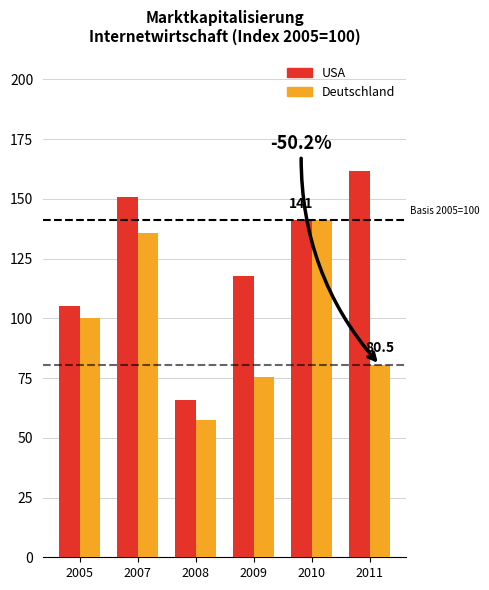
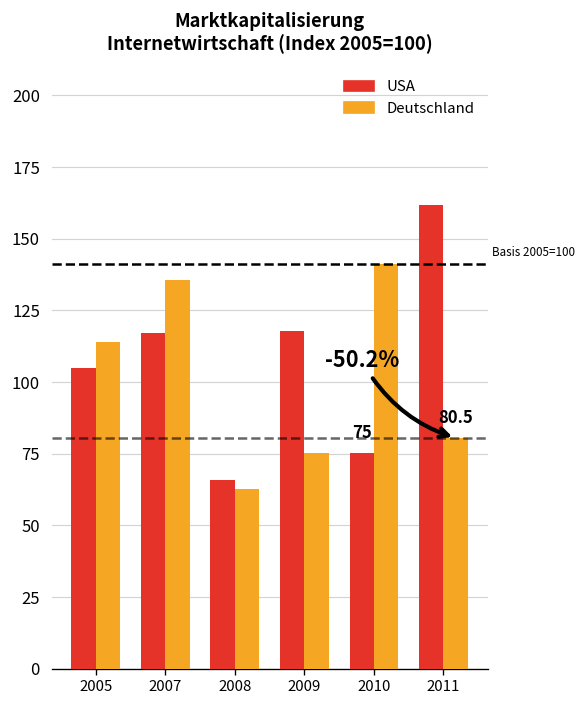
Deutschland, 2005: 100 -> 114
USA, 2007: 151 -> 117
Deutschland, 2008: 57 -> 63
USA, 2010: 141 -> 75
